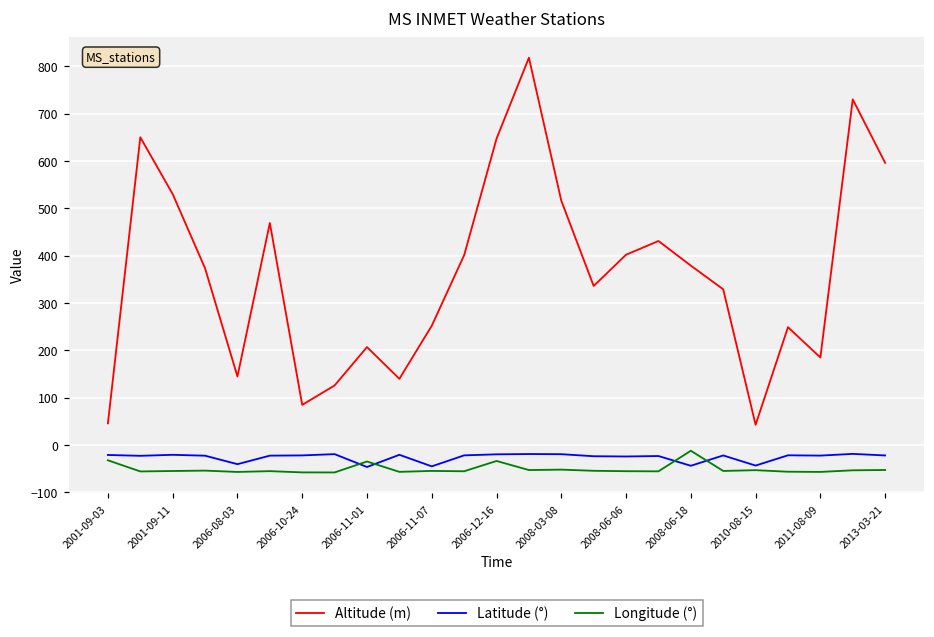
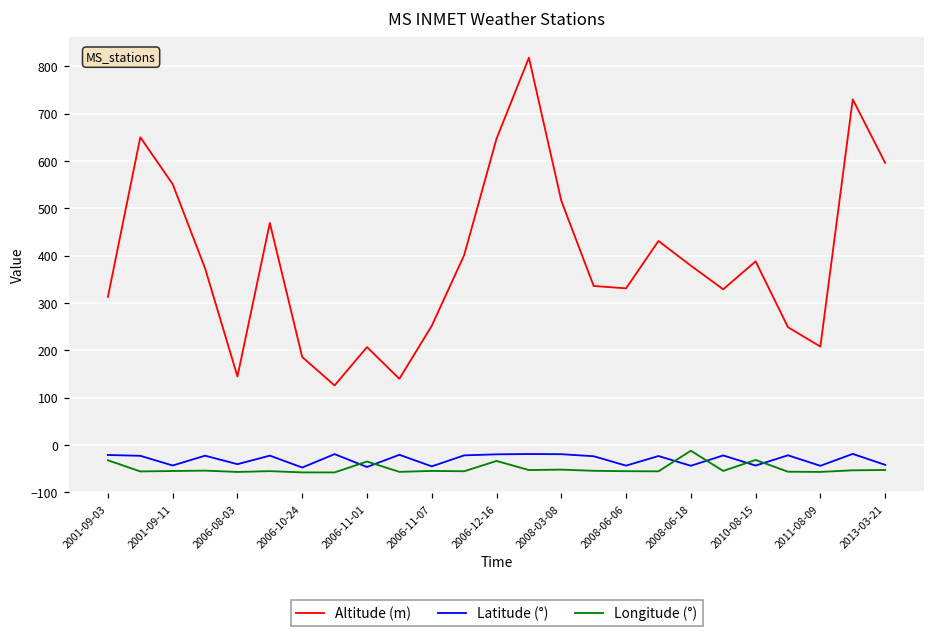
Altitude (m), 2001-09-03: 50 -> 310
Altitude (m), 2001-09-11: 530 -> 550
Latitude (°), 2001-09-11: -20 -> -40
Altitude (m), 2006-10-24: 90 -> 190
Latitude (°), 2006-10-24: -20 -> -50
Altitude (m), 2008-06-06: 400 -> 330
Latitude (°), 2008-06-06: -20 -> -40
Altitude (m), 2010-08-15: 40 -> 390
Longitude (°), 2010-08-15: -50 -> -30
Altitude (m), 2011-08-09: 190 -> 210
Latitude (°), 2011-08-09: -20 -> -40
Latitude (°), 2013-03-21: -20 -> -40
